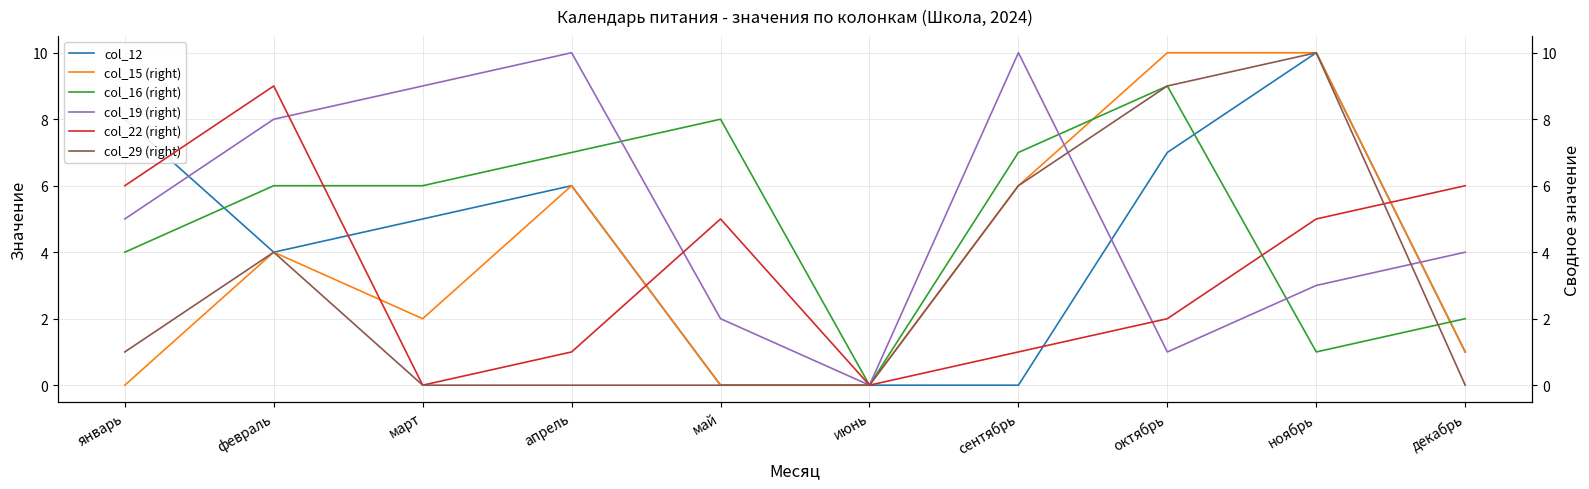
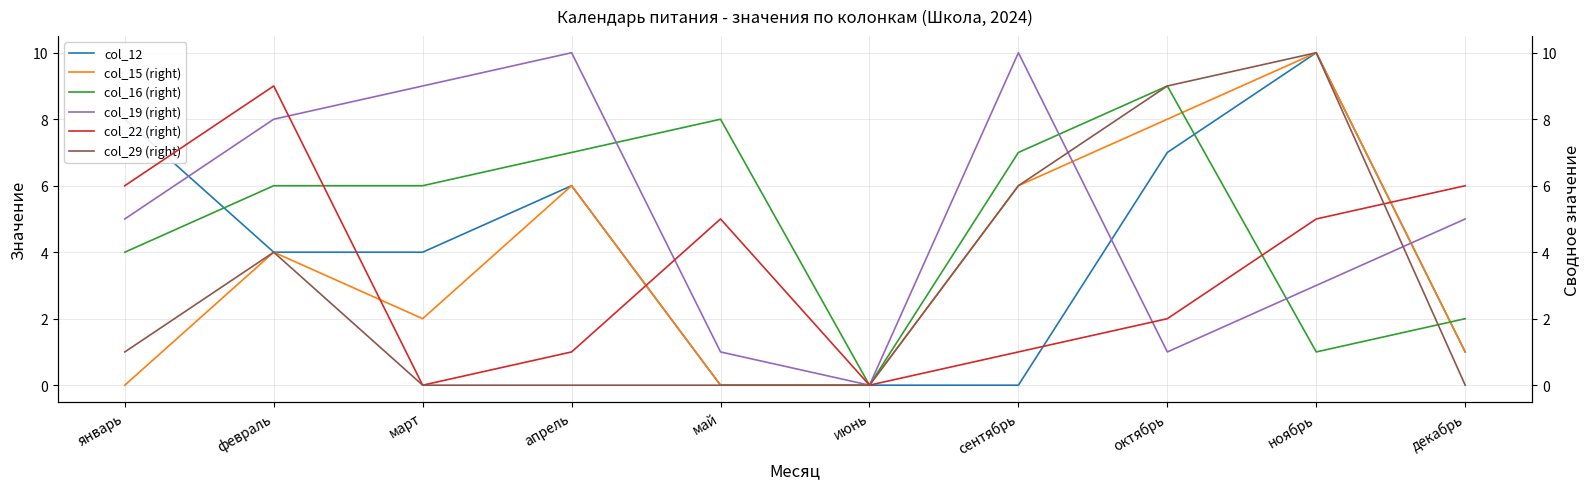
col_12, март: 5 -> 4
col_19 (right), май: 2 -> 1
col_15 (right), октябрь: 10 -> 8
col_19 (right), декабрь: 4 -> 5
